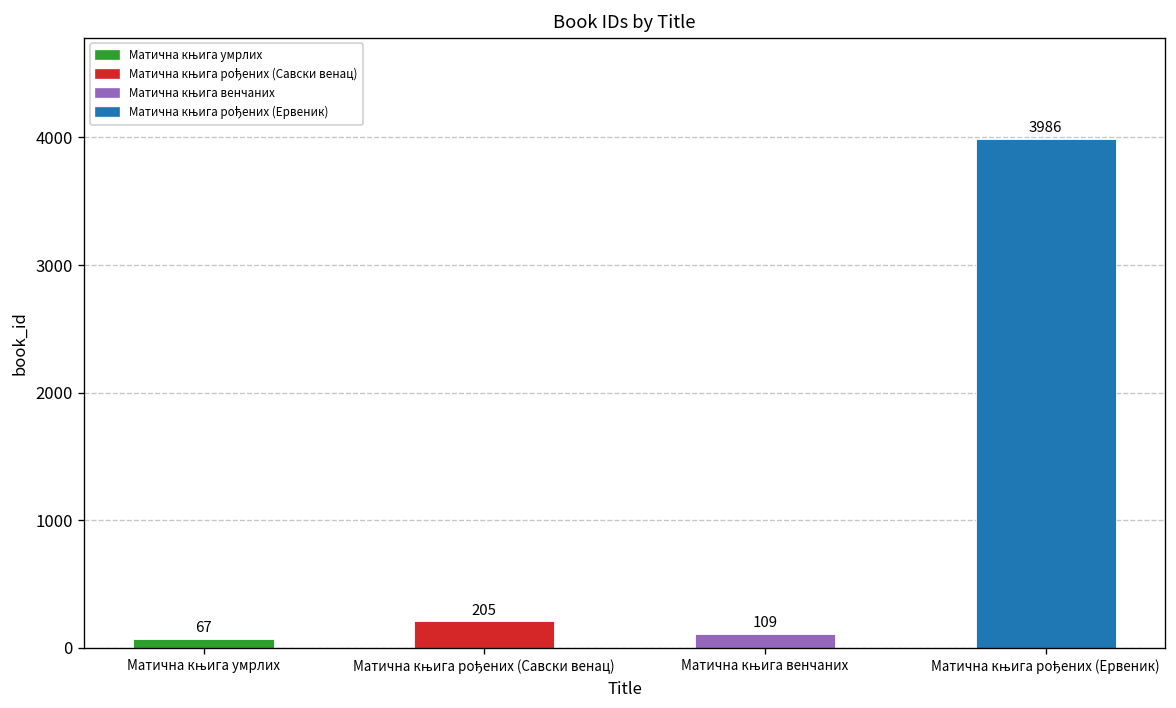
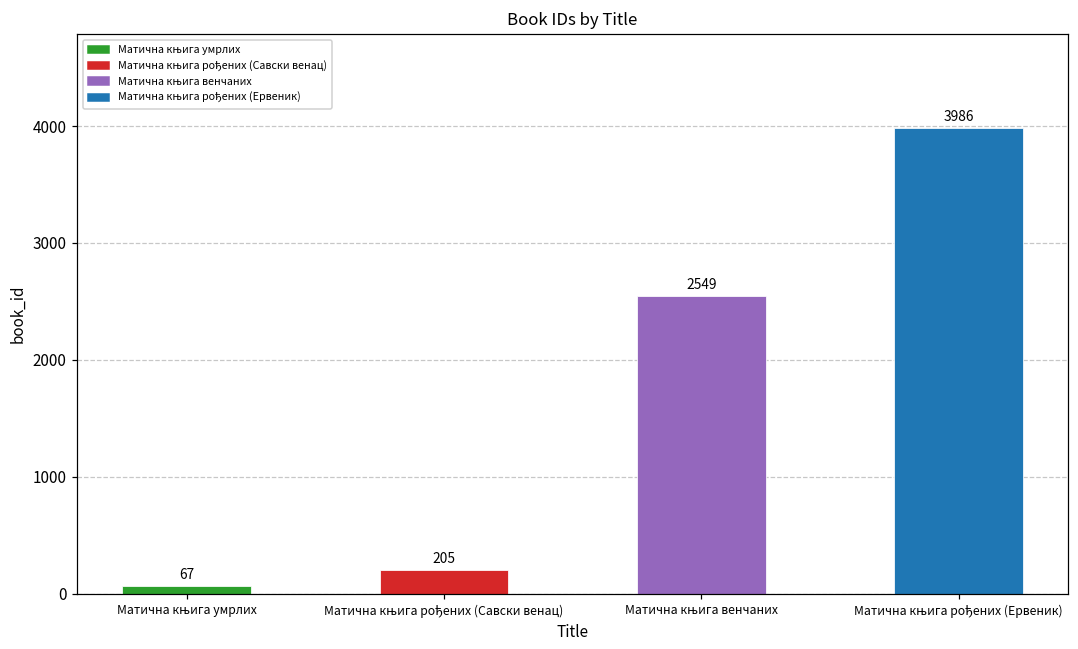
Матична књига венчаних: 109 -> 2549
